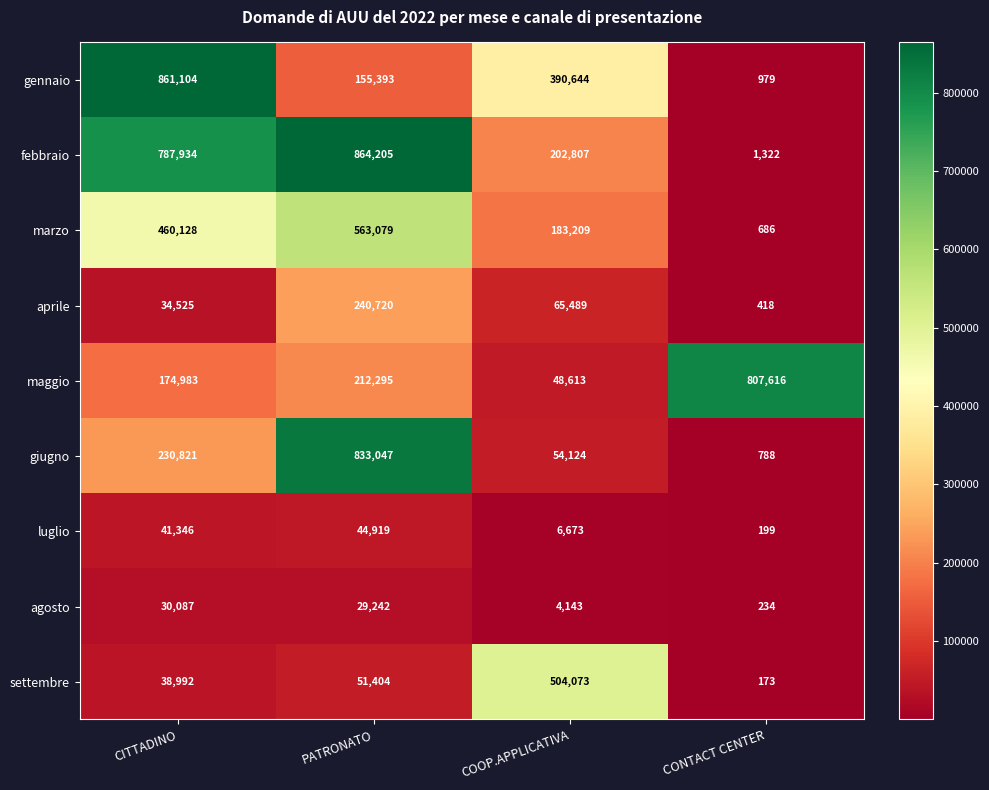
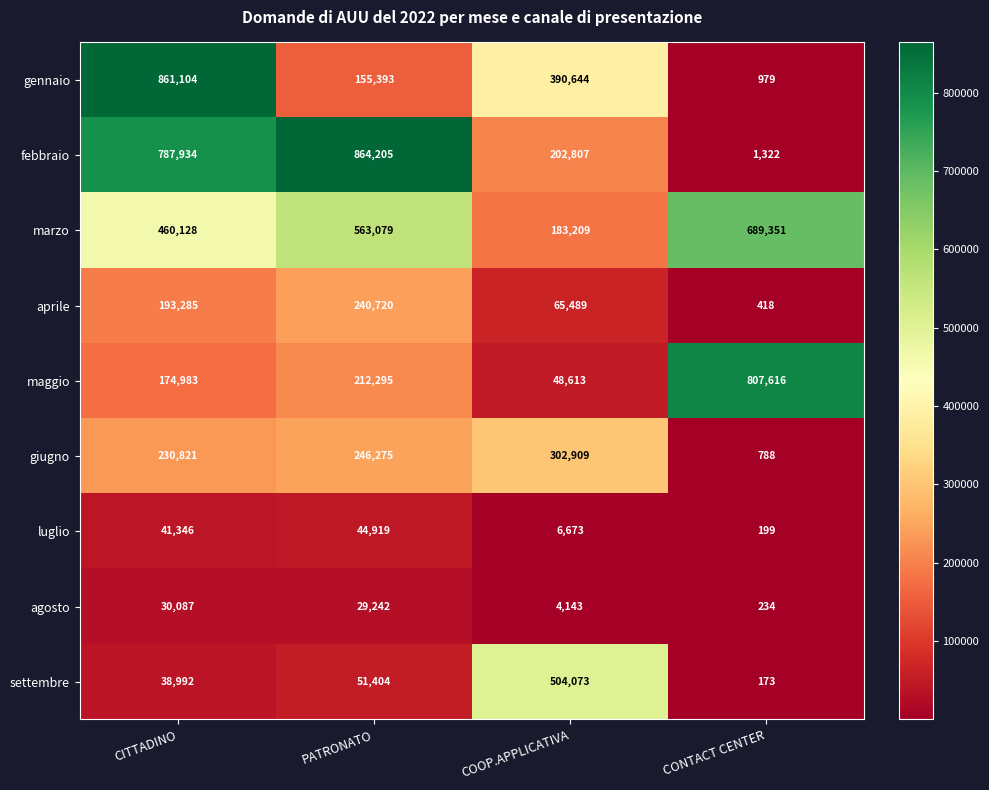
marzo, CONTACT CENTER: 686 -> 689,351
aprile, CITTADINO: 34,525 -> 193,285
giugno, PATRONATO: 833,047 -> 246,275
giugno, COOP.APPLICATIVA: 54,124 -> 302,909
